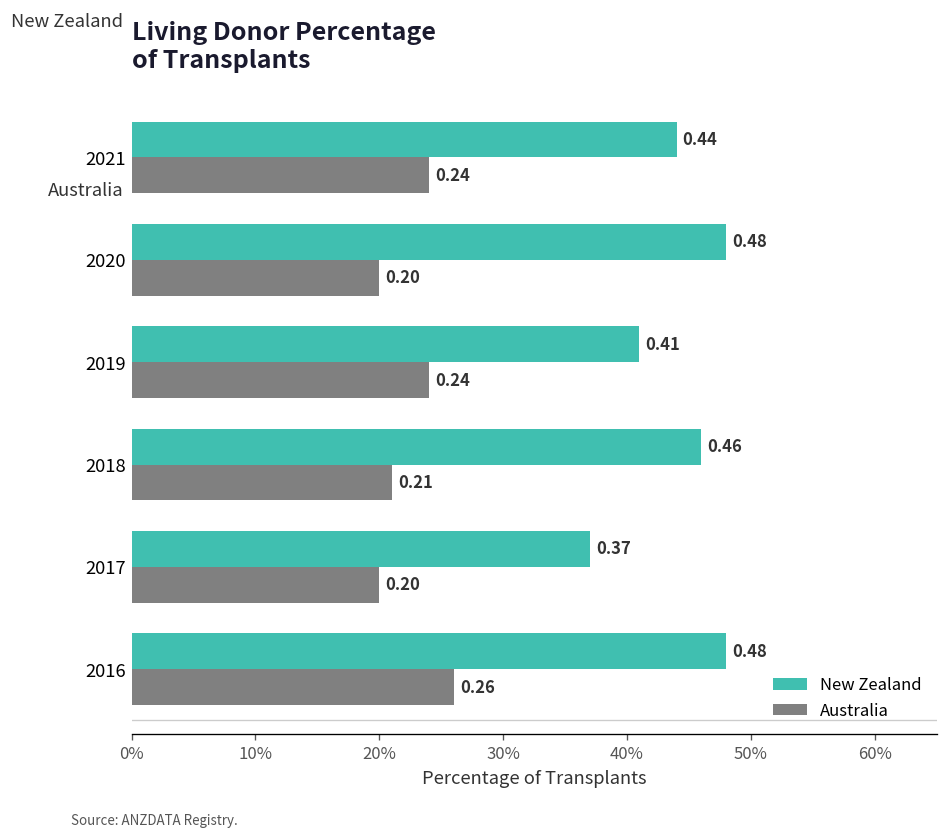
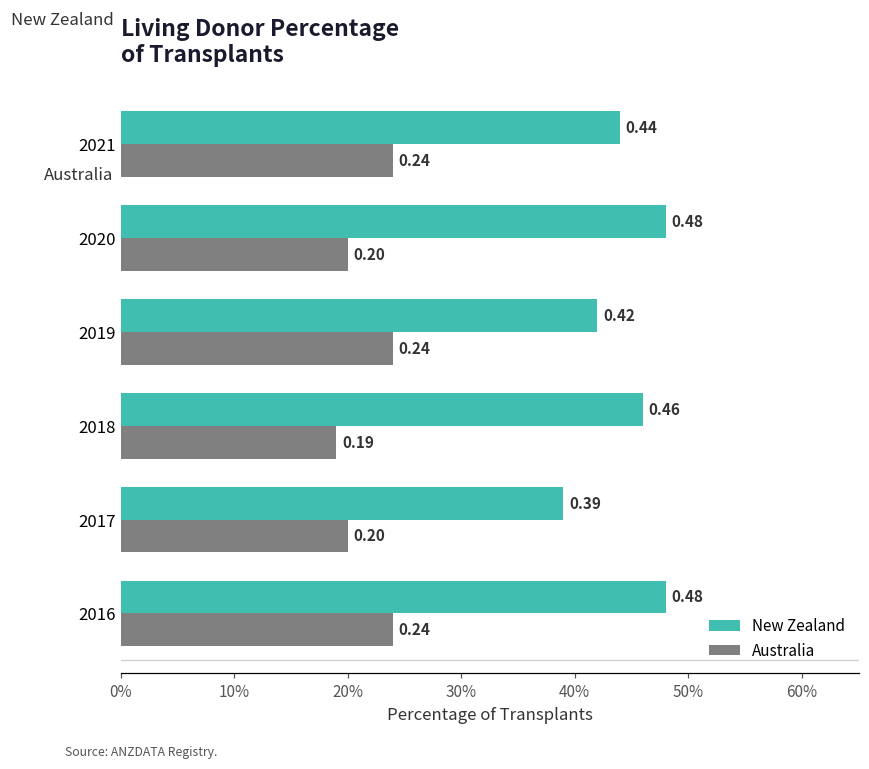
New Zealand, 2019: 0.41 -> 0.42
Australia, 2018: 0.21 -> 0.19
New Zealand, 2017: 0.37 -> 0.39
Australia, 2016: 0.26 -> 0.24
